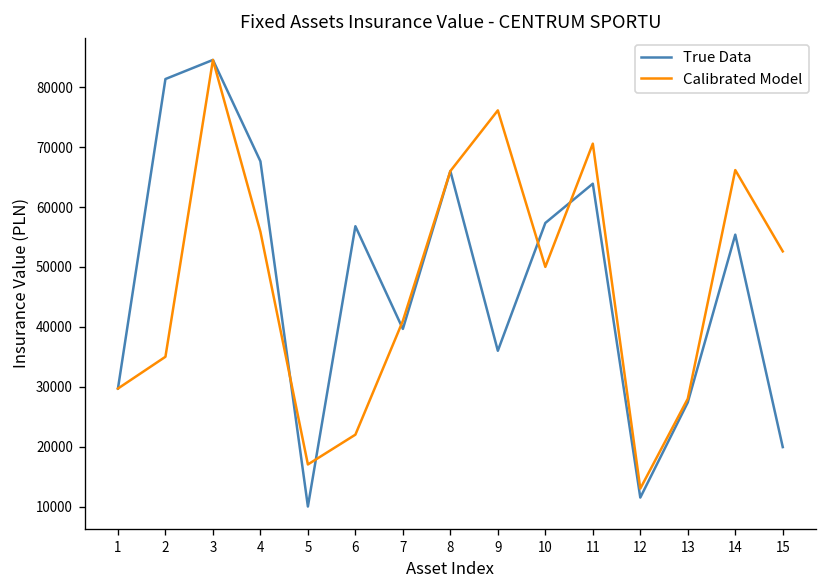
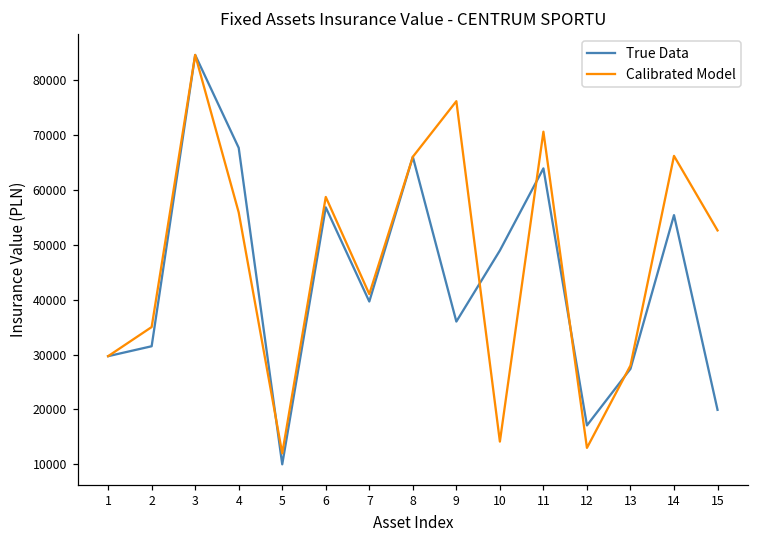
True Data, 2: 81000 -> 32000
Calibrated Model, 5: 17000 -> 12000
Calibrated Model, 6: 22000 -> 59000
True Data, 10: 57000 -> 49000
Calibrated Model, 10: 50000 -> 14000
True Data, 12: 12000 -> 17000
